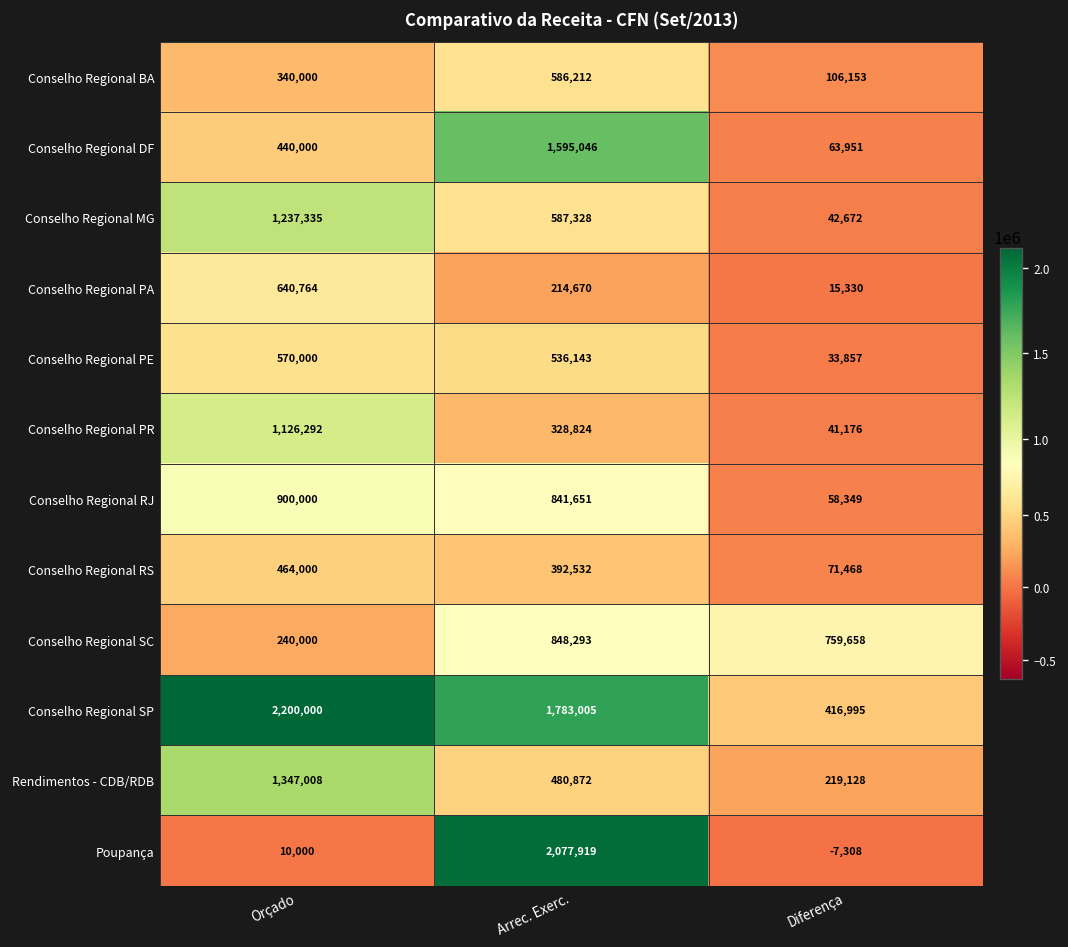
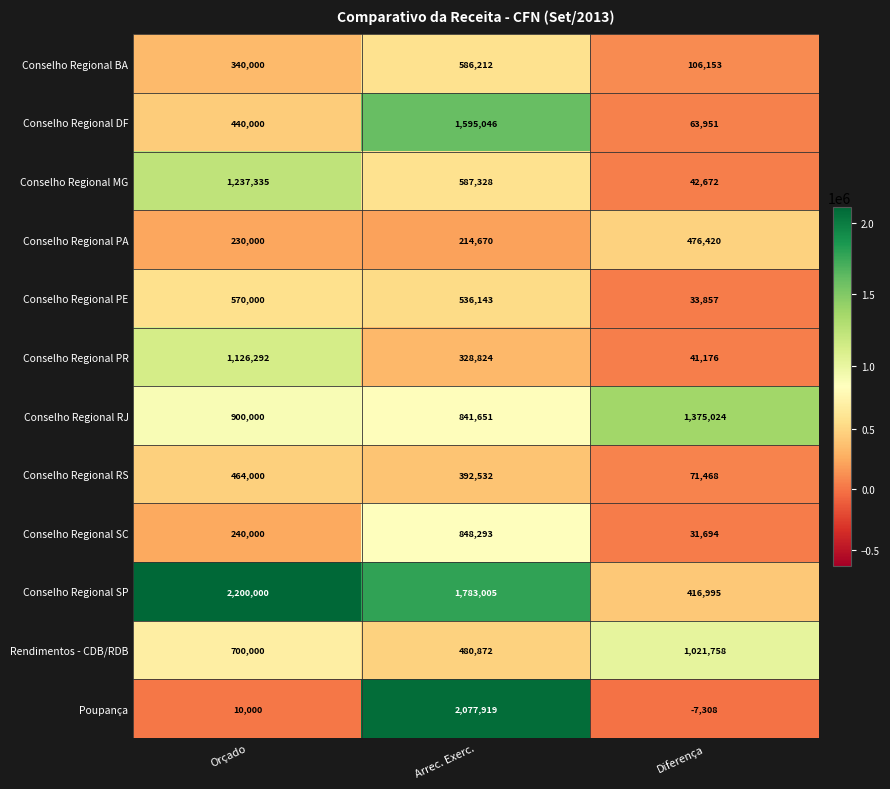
Conselho Regional PA, Orçado: 640,764 -> 230,000
Conselho Regional PA, Diferença: 15,330 -> 476,420
Conselho Regional RJ, Diferença: 58,349 -> 1,375,024
Conselho Regional SC, Diferença: 759,658 -> 31,694
Rendimentos - CDB/RDB, Orçado: 1,347,008 -> 700,000
Rendimentos - CDB/RDB, Diferença: 219,128 -> 1,021,758
